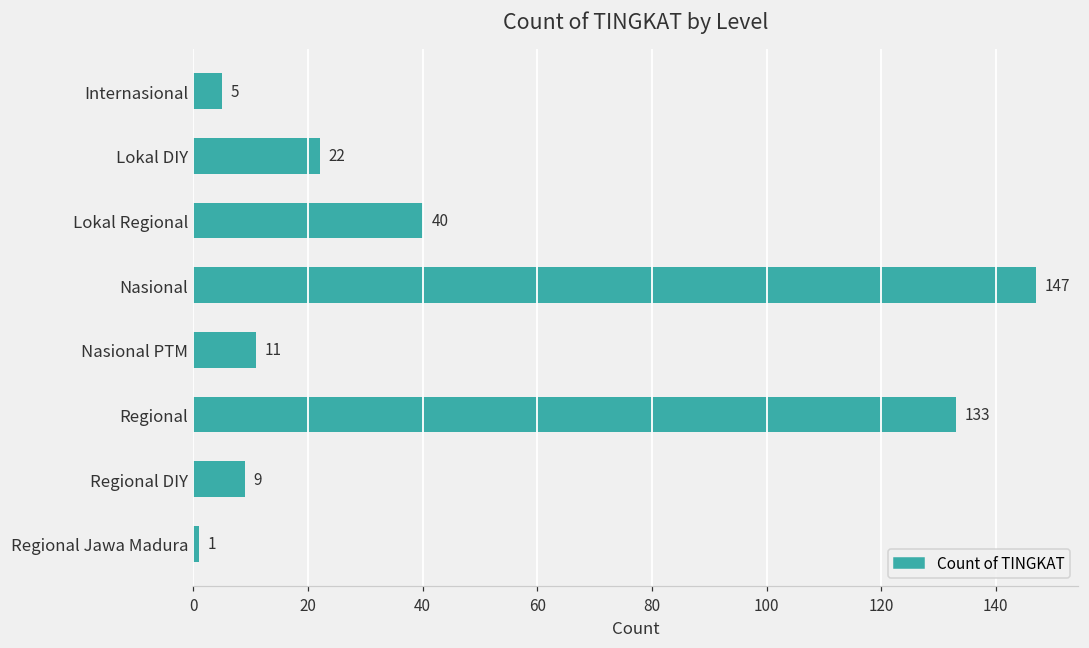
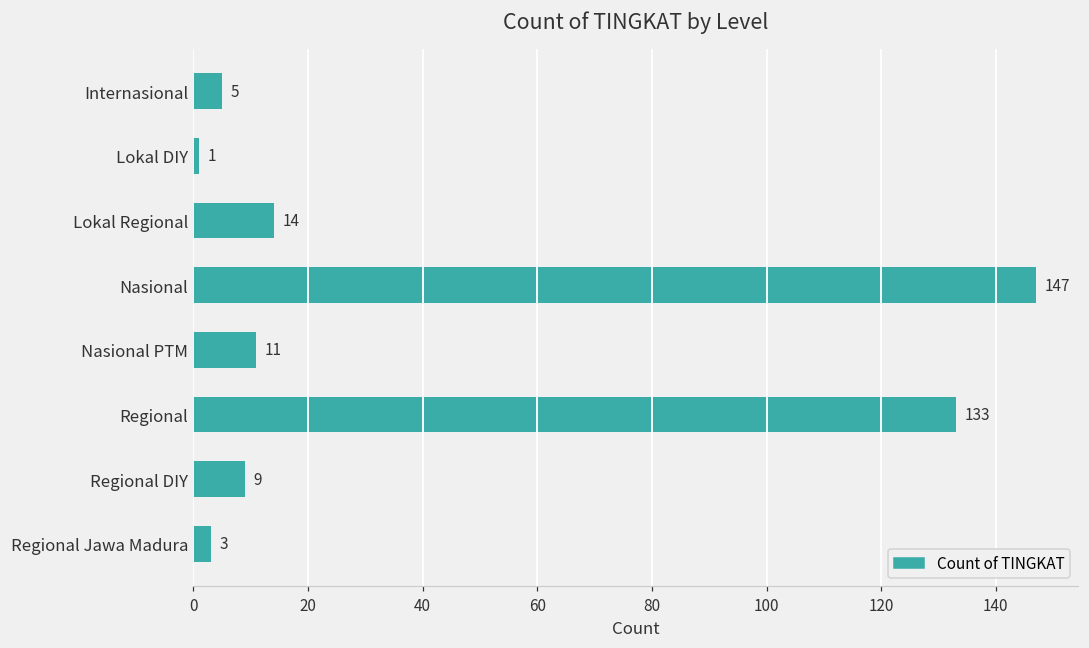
Lokal DIY: 22 -> 1
Lokal Regional: 40 -> 14
Regional Jawa Madura: 1 -> 3
